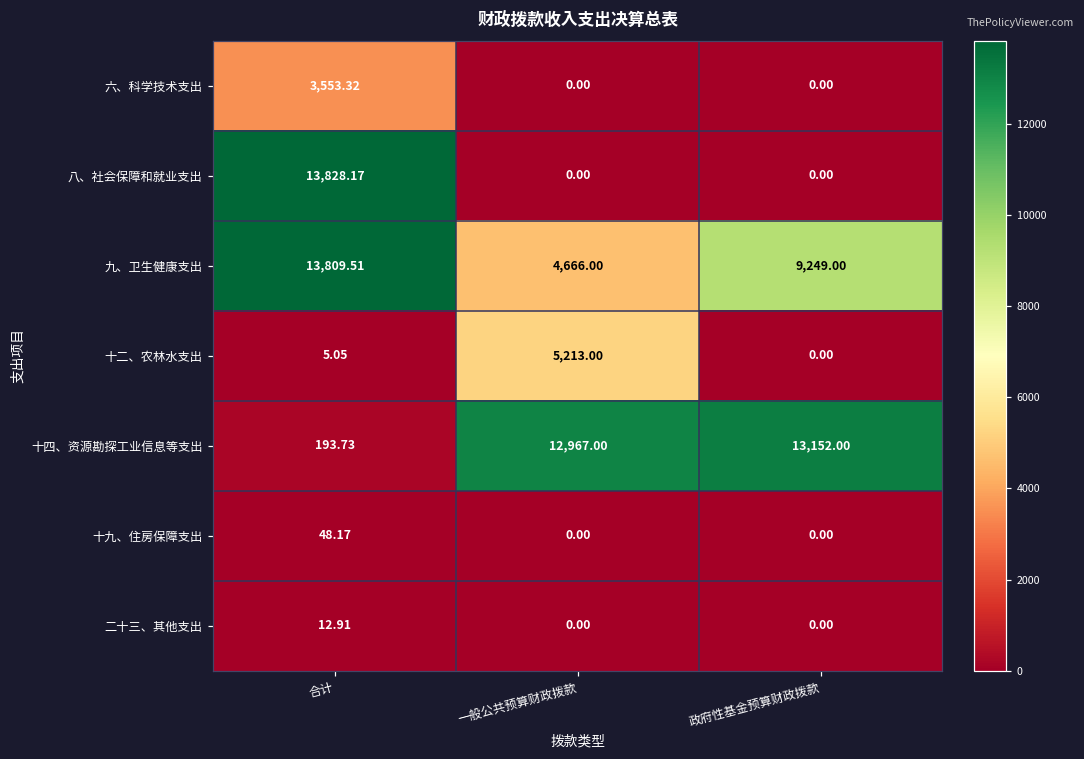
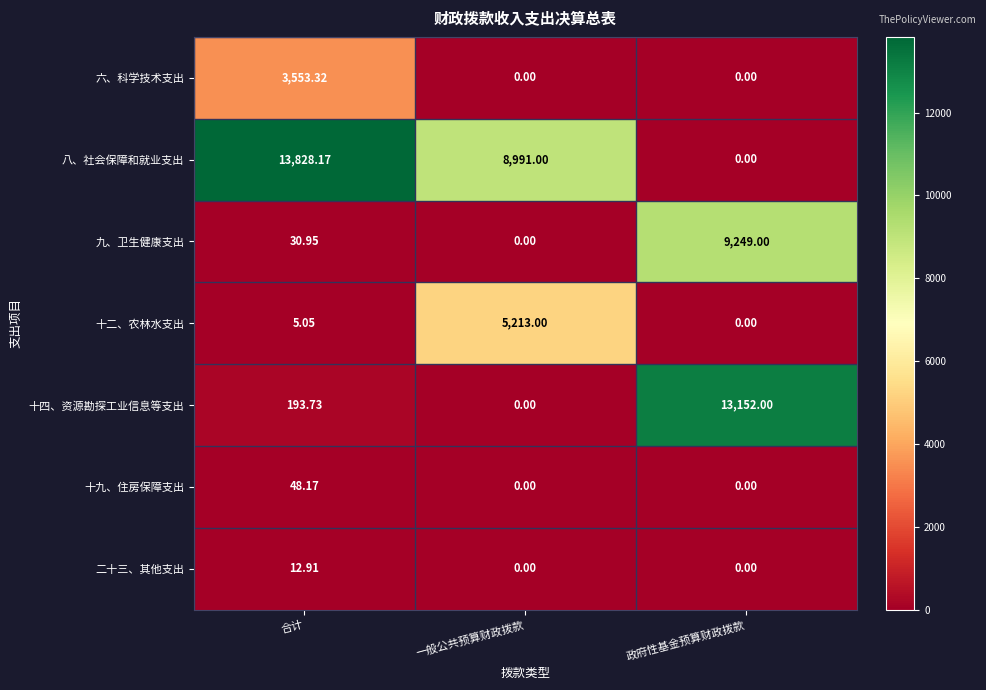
八、社会保障和就业支出, 一般公共预算财政拨款: 0.00 -> 8,991.00
九、卫生健康支出, 合计: 13,809.51 -> 30.95
九、卫生健康支出, 一般公共预算财政拨款: 4,666.00 -> 0.00
十四、资源勘探工业信息等支出, 一般公共预算财政拨款: 12,967.00 -> 0.00
